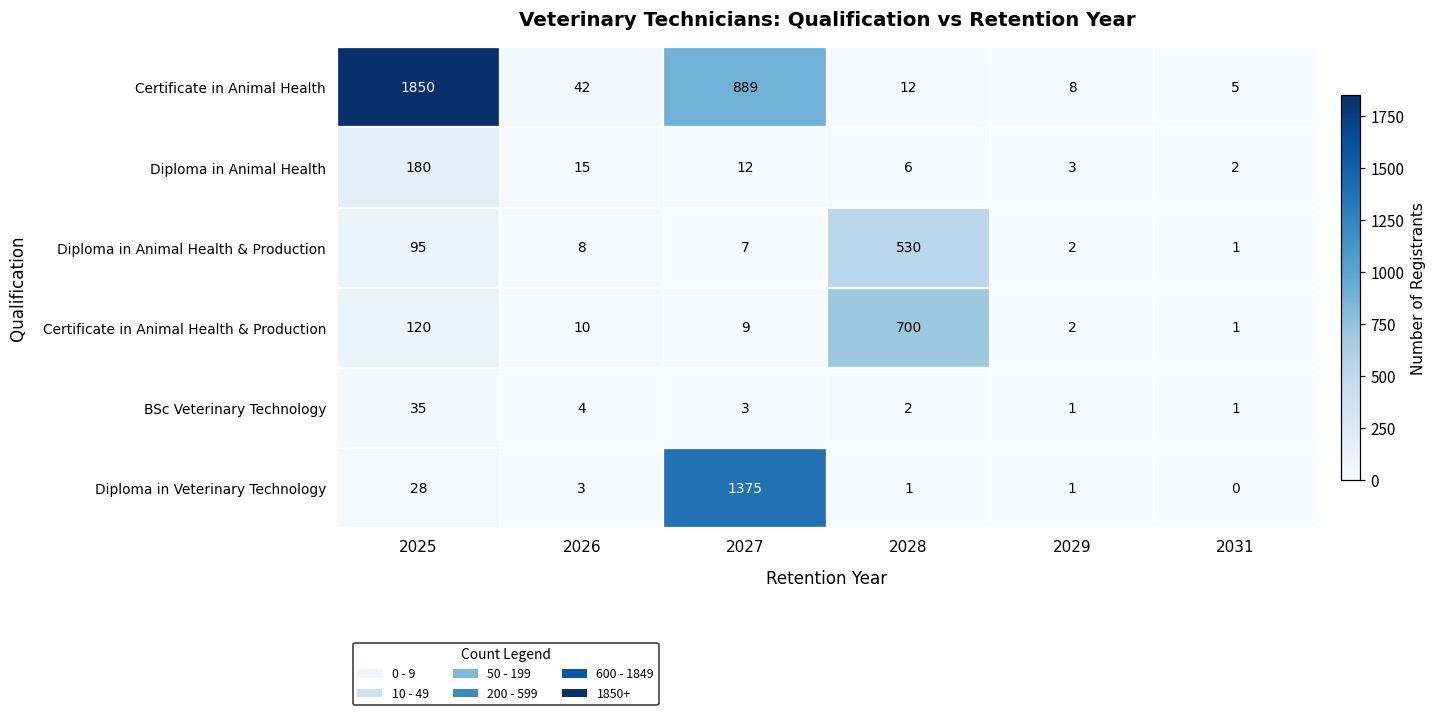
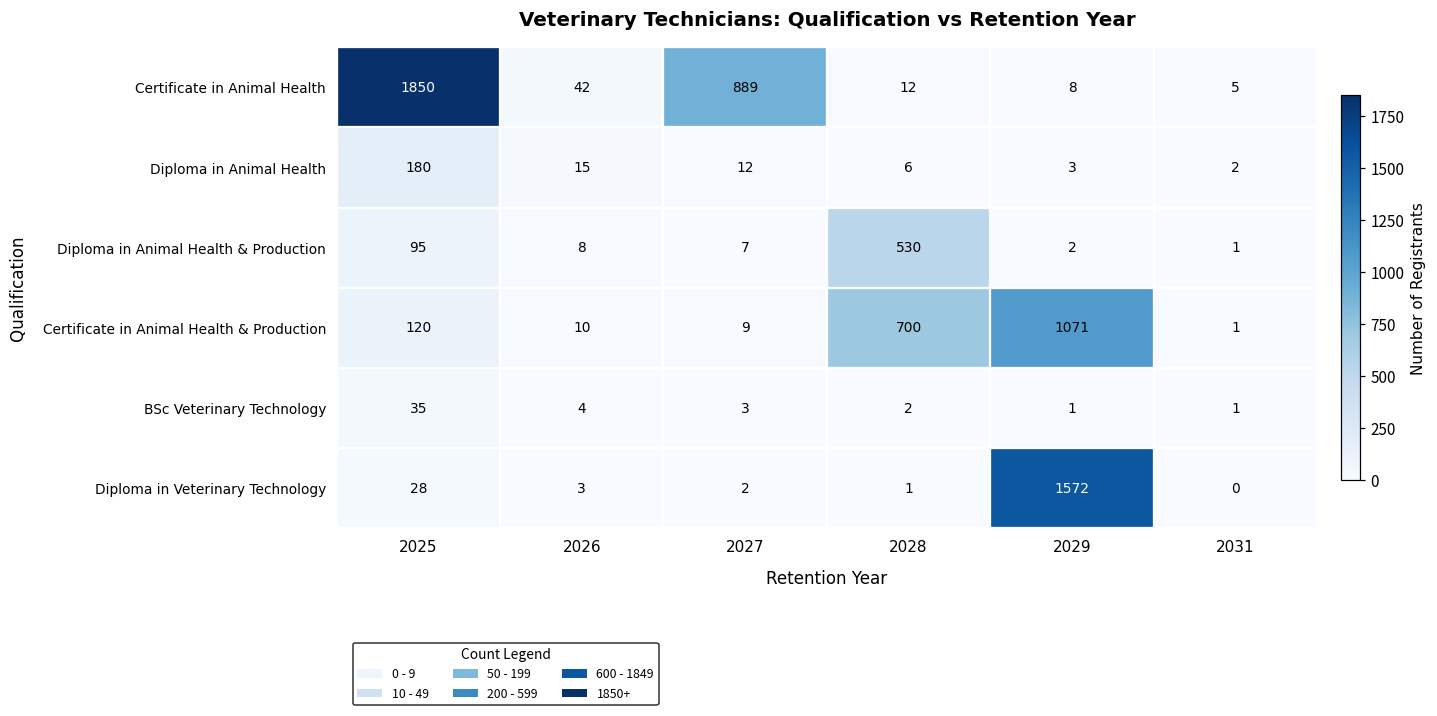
Certificate in Animal Health & Production, 2029: 2 -> 1071
Diploma in Veterinary Technology, 2027: 1375 -> 2
Diploma in Veterinary Technology, 2029: 1 -> 1572
